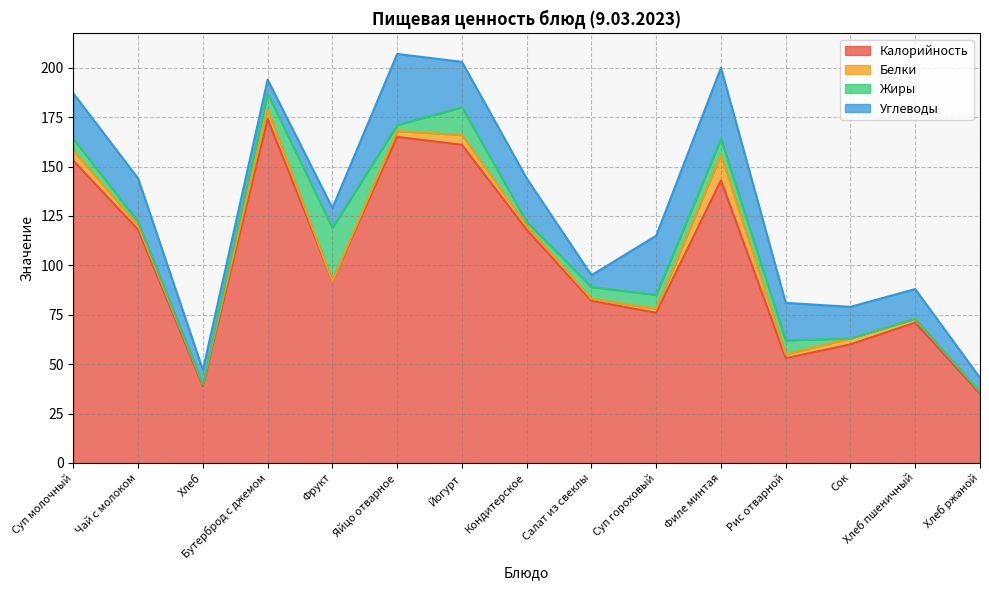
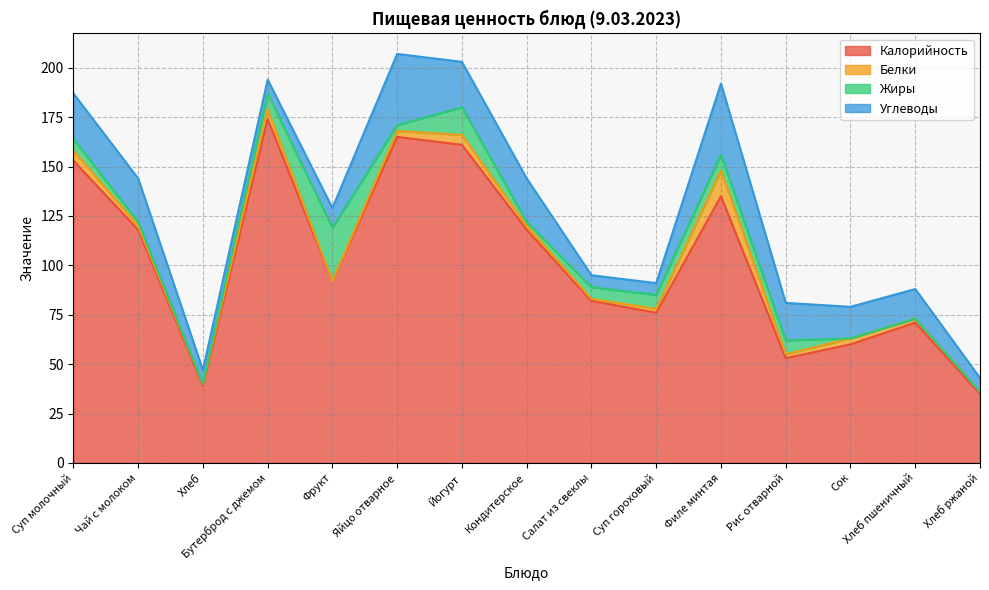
Углеводы, Суп гороховый: 30 -> 6
Калорийность, Филе минтая: 143 -> 135
